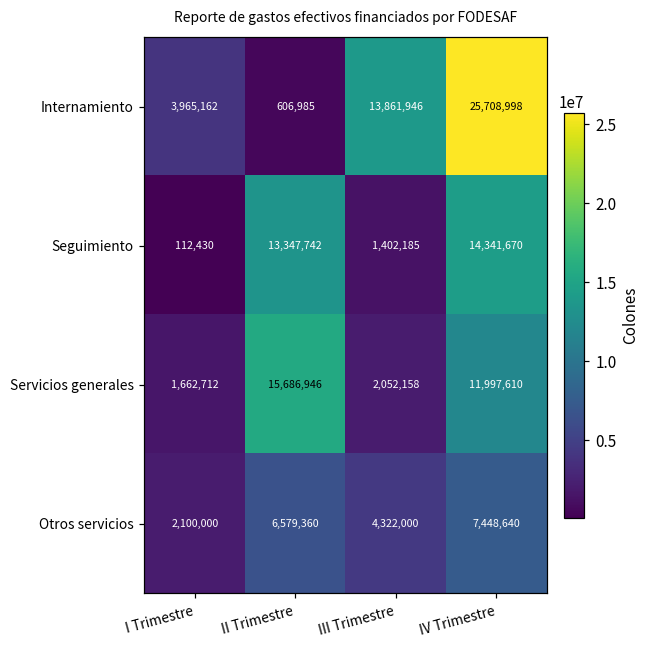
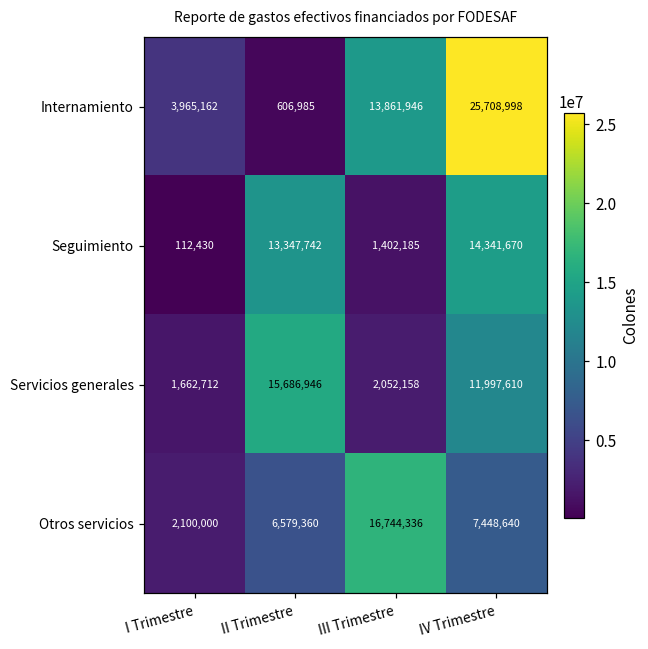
Otros servicios, III Trimestre: 4,322,000 -> 16,744,336
